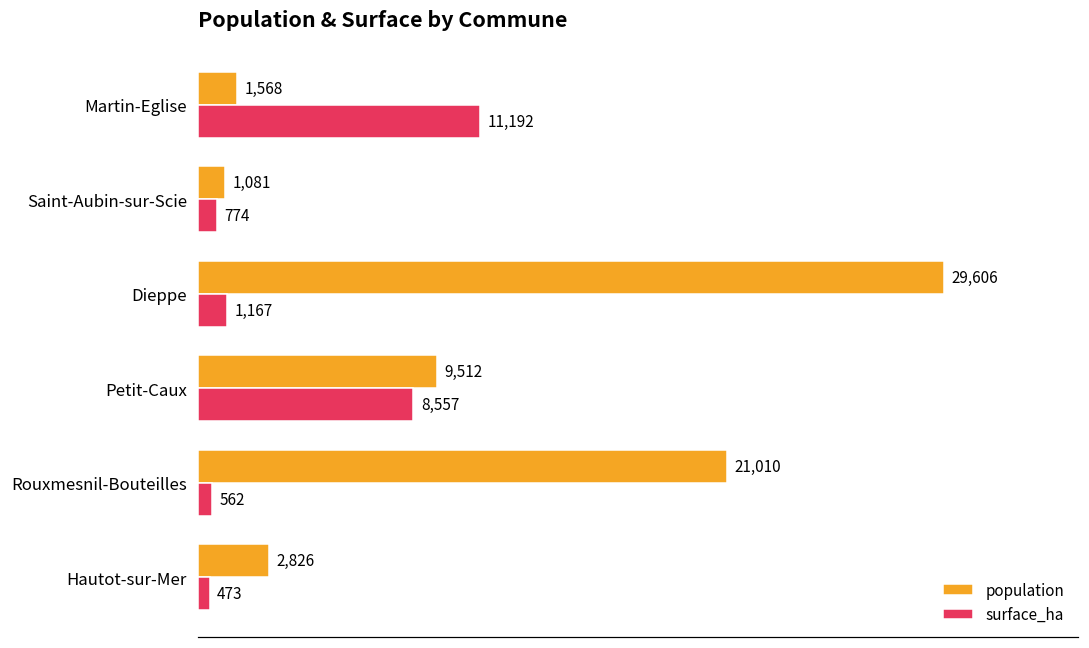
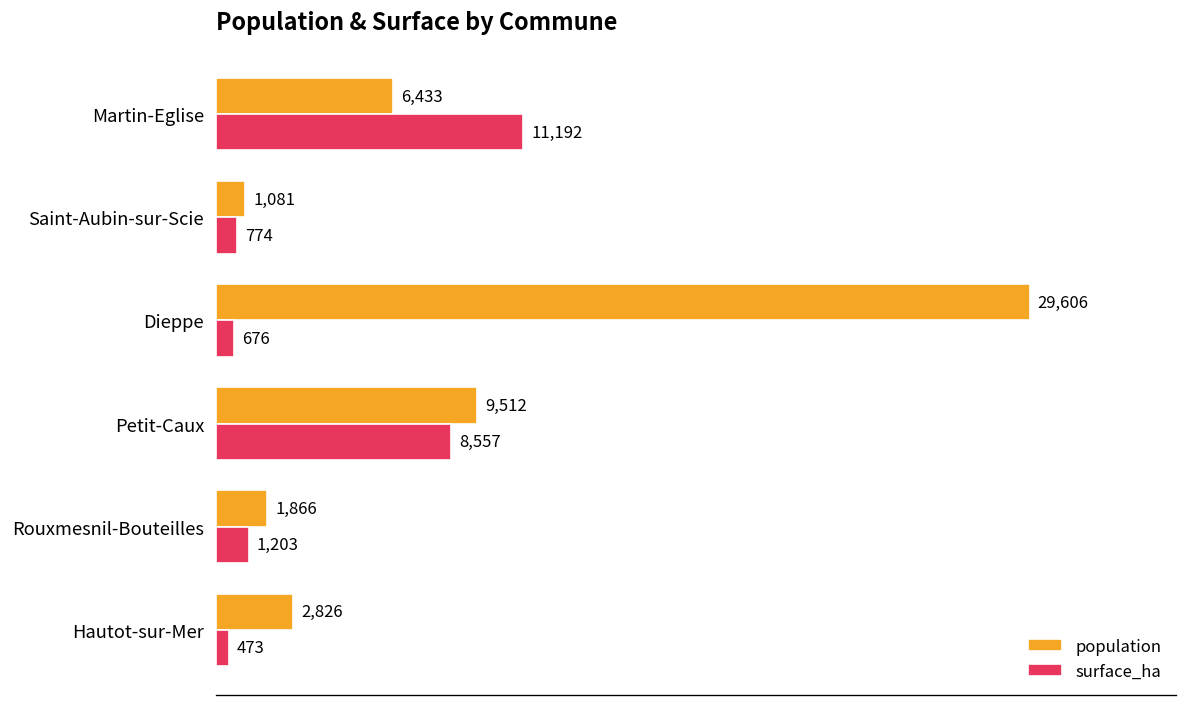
population, Martin-Eglise: 1,568 -> 6,433
surface_ha, Dieppe: 1,167 -> 676
population, Rouxmesnil-Bouteilles: 21,010 -> 1,866
surface_ha, Rouxmesnil-Bouteilles: 562 -> 1,203
